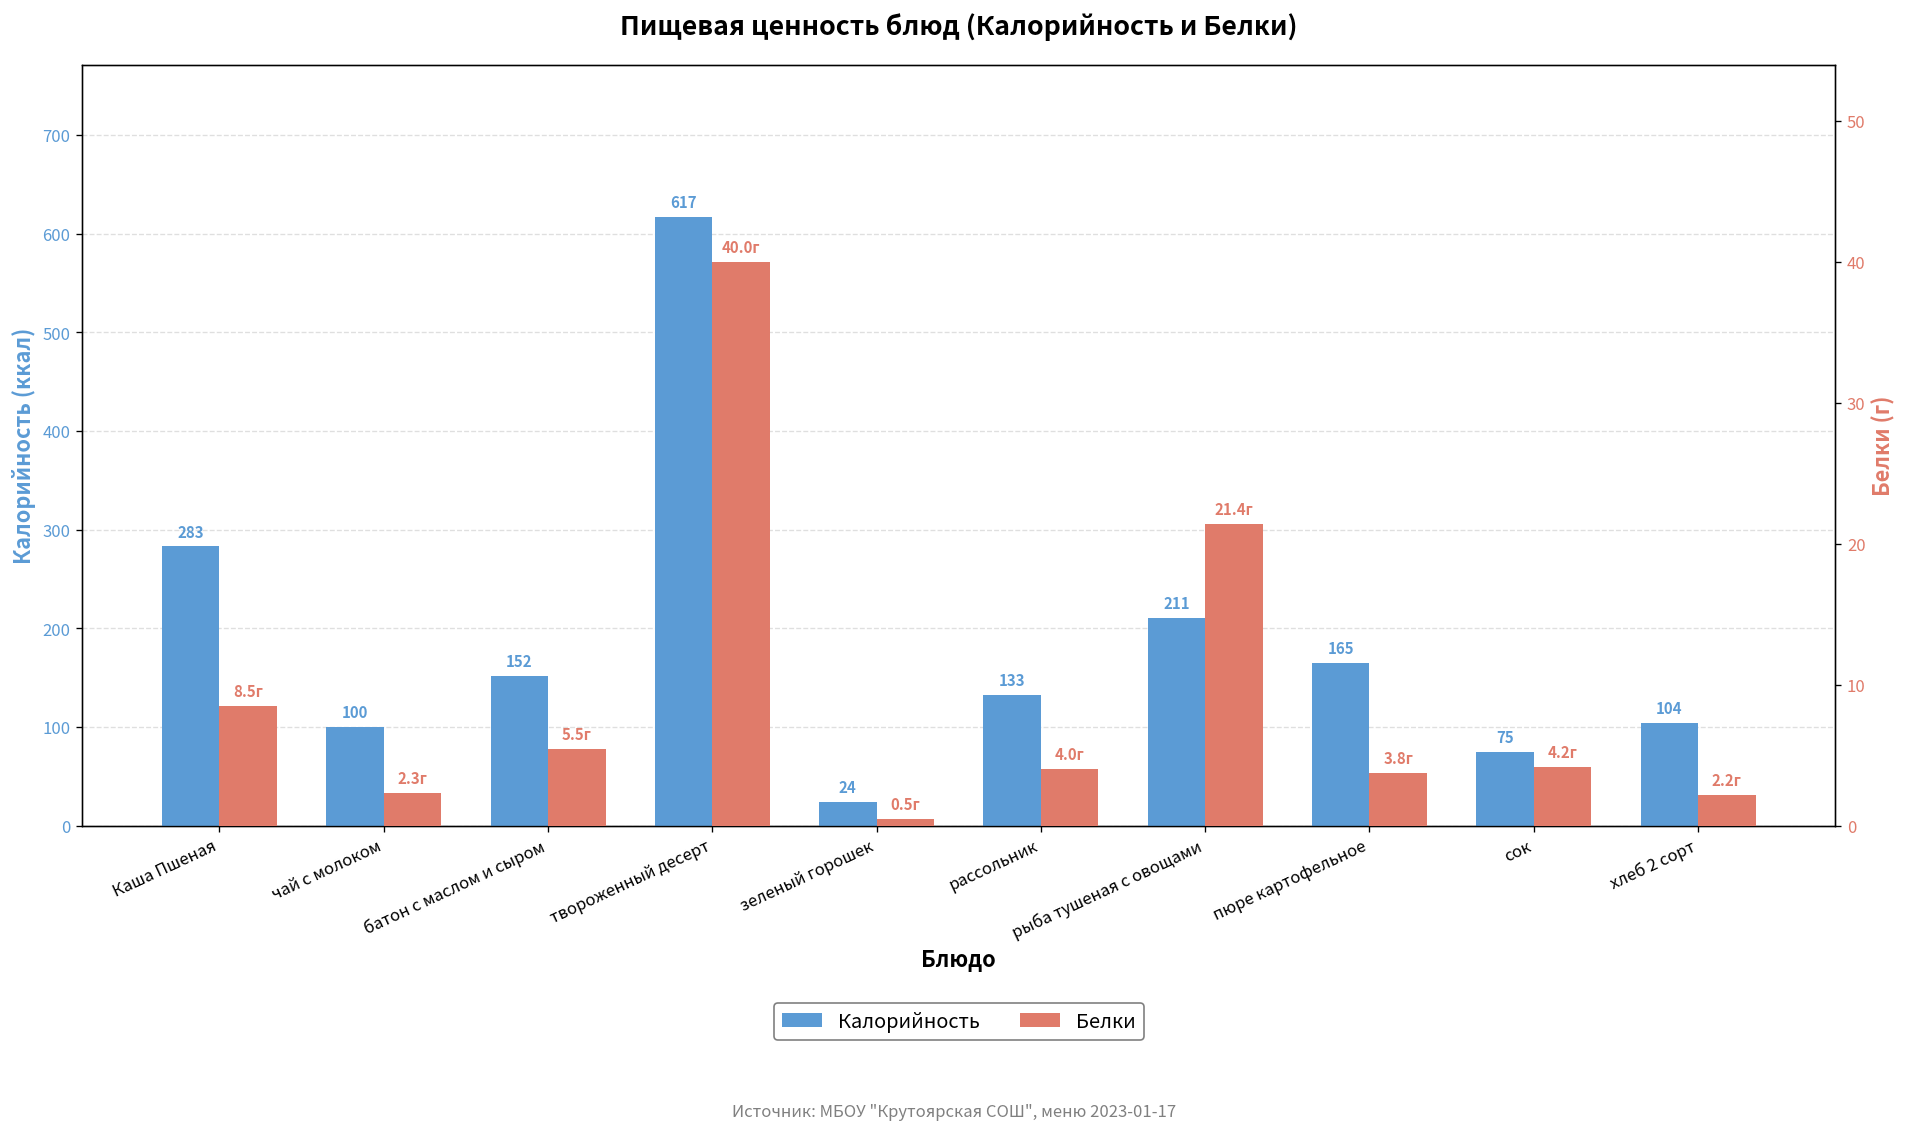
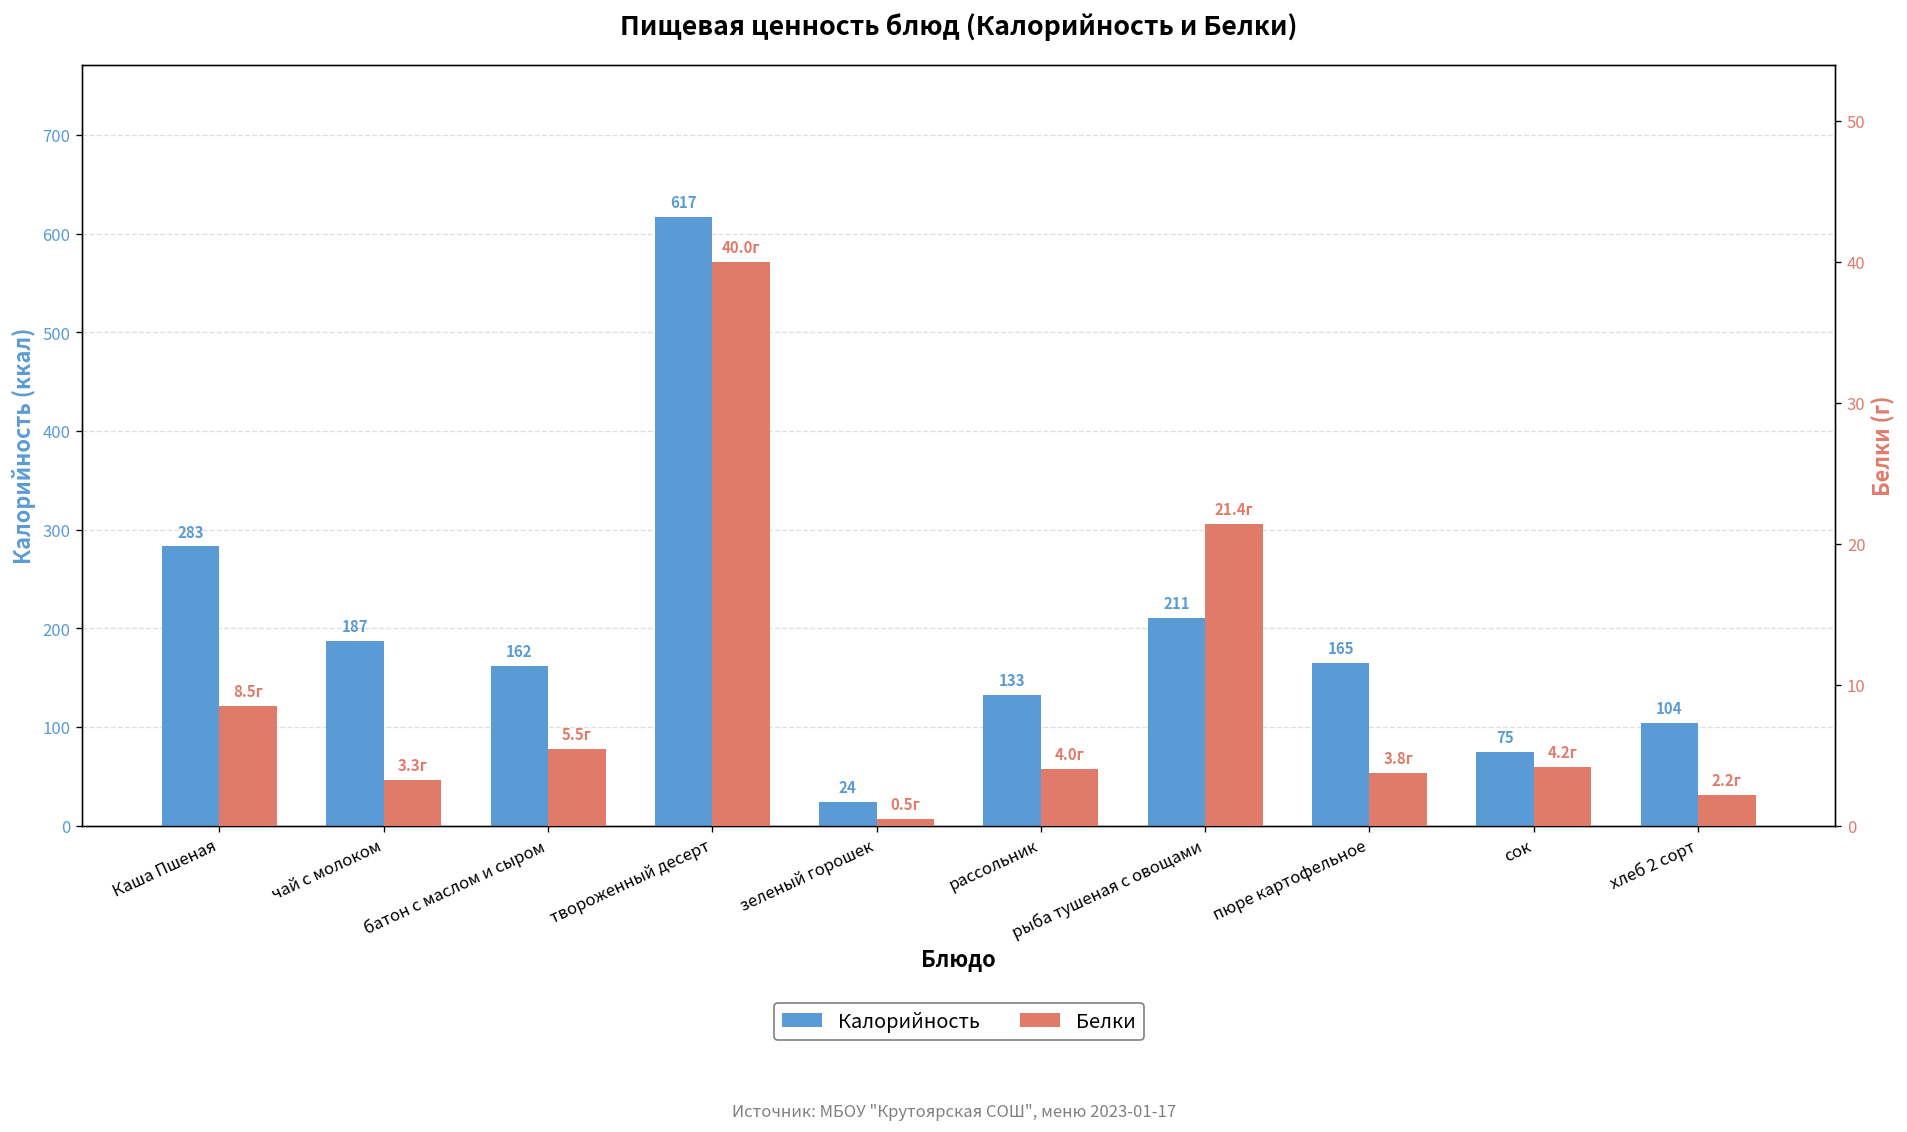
Калорийность, чай с молоком: 100 -> 187
Калорийность, батон с маслом и сыром: 152 -> 162
Белки, чай с молоком: 2.3г -> 3.3г
